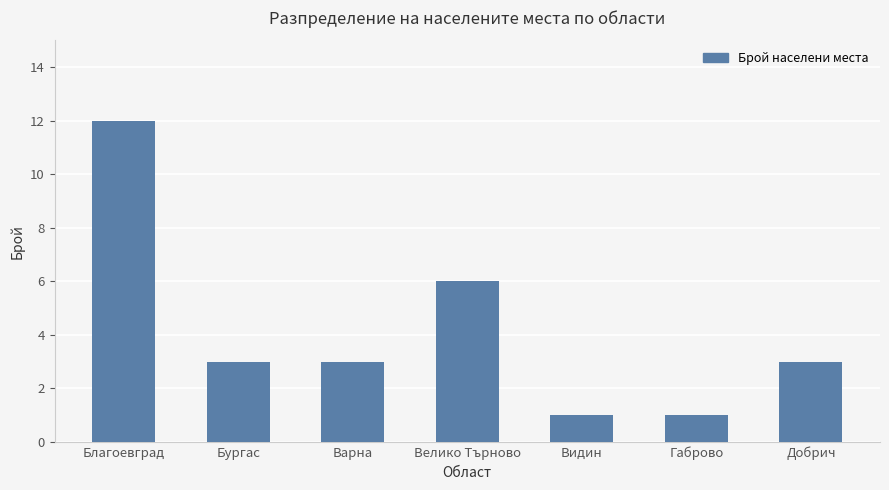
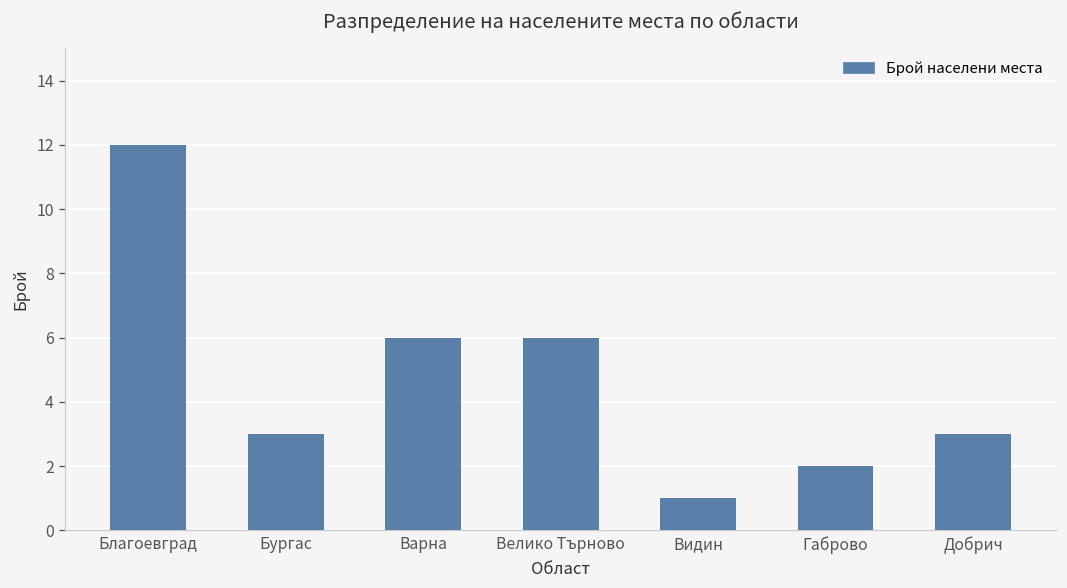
Варна: 3 -> 6
Габрово: 1 -> 2
